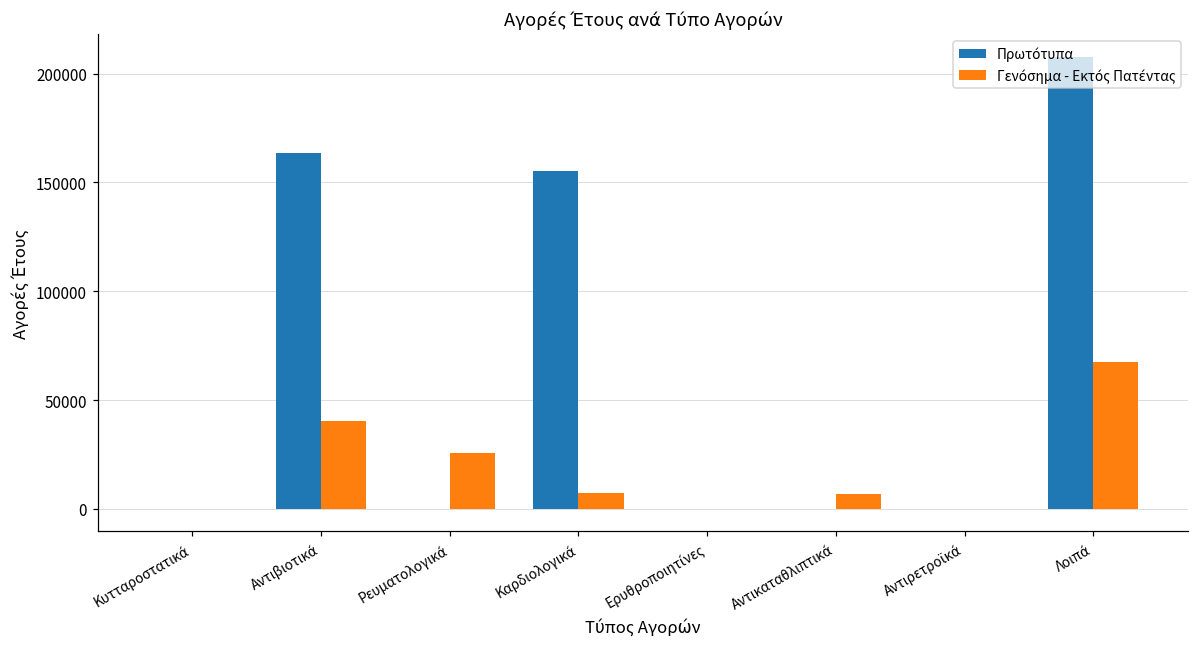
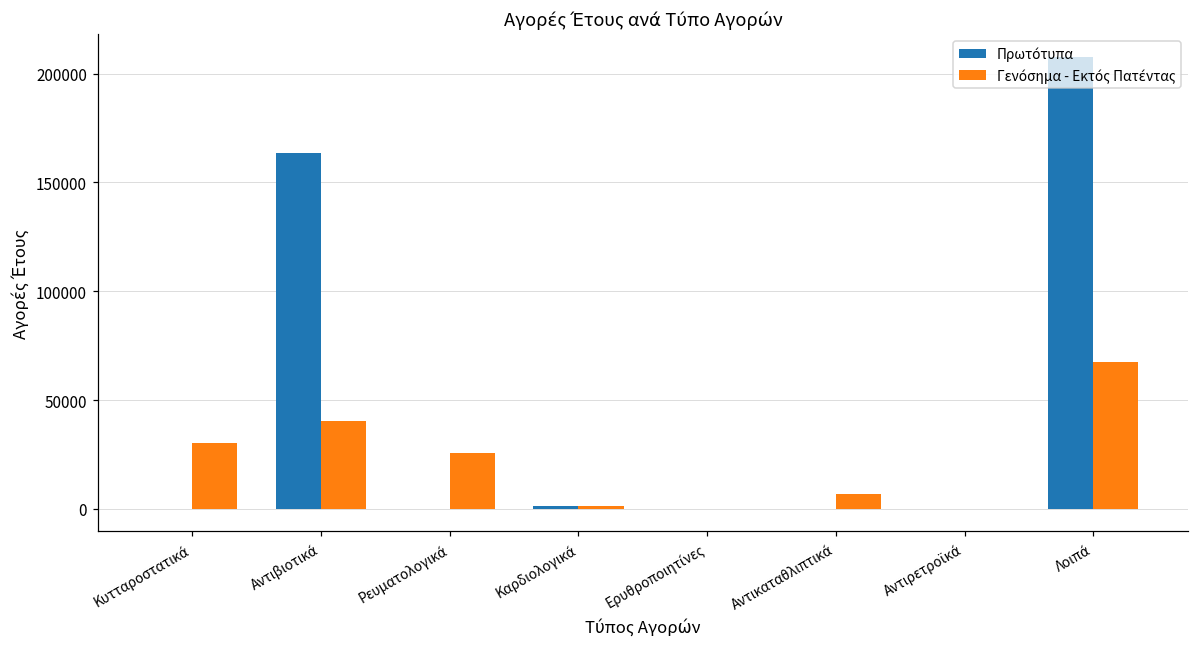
Γενόσημα - Εκτός Πατέντας, Κυτταροστατικά: 0 -> 30000
Πρωτότυπα, Καρδιολογικά: 155000 -> 1000
Γενόσημα - Εκτός Πατέντας, Καρδιολογικά: 7000 -> 1000
